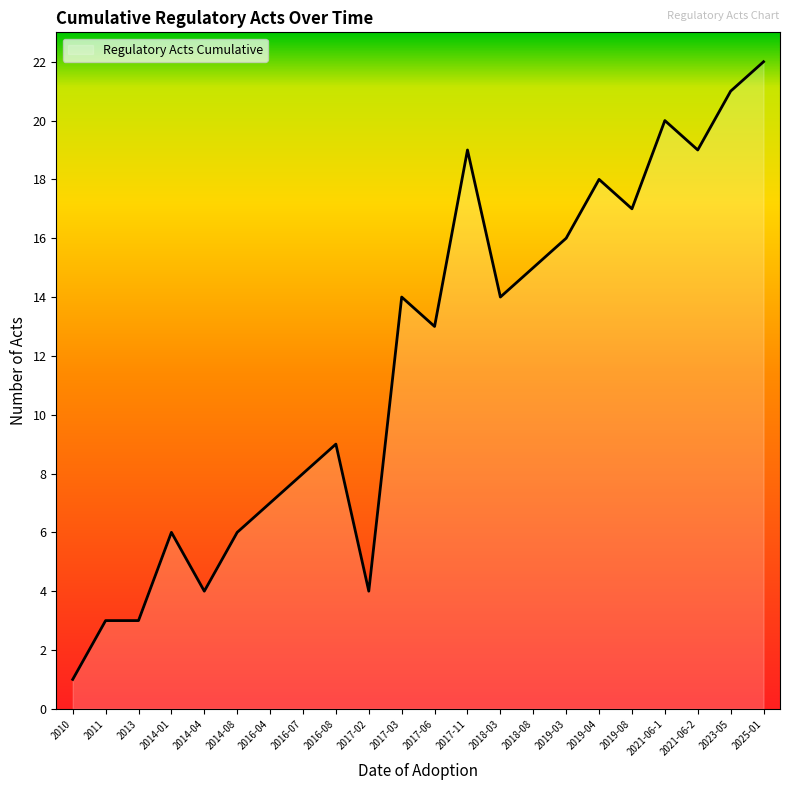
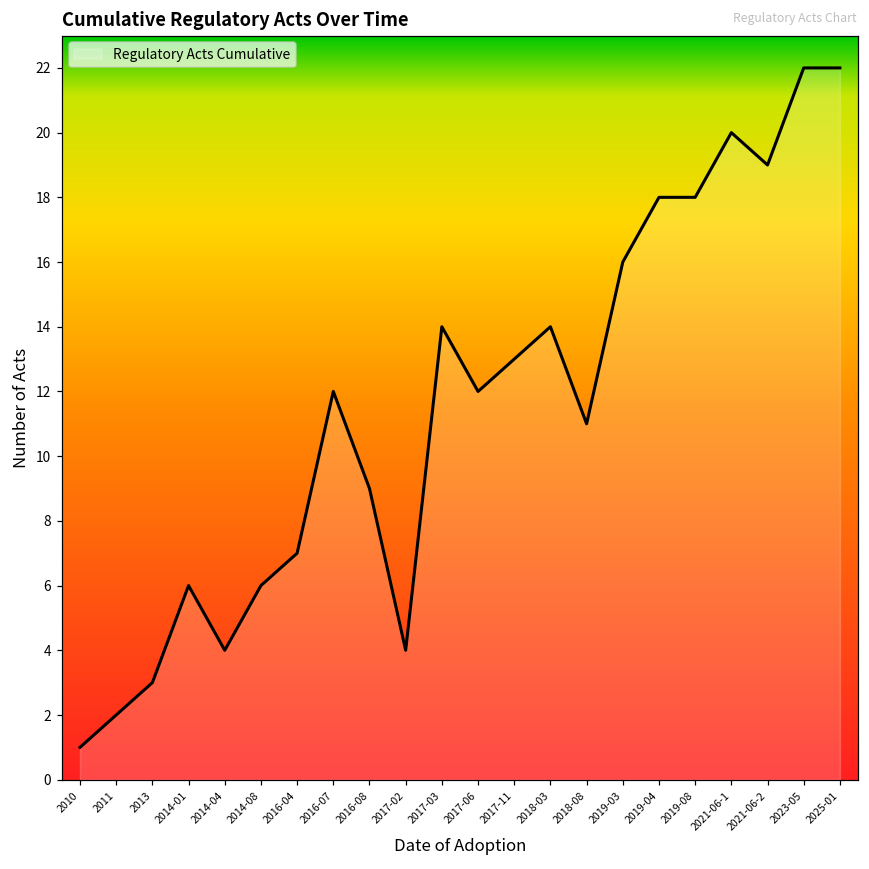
2011: 3 -> 2
2016-07: 8 -> 12
2017-06: 13 -> 12
2017-11: 19 -> 13
2018-08: 15 -> 11
2019-08: 17 -> 18
2023-05: 21 -> 22
